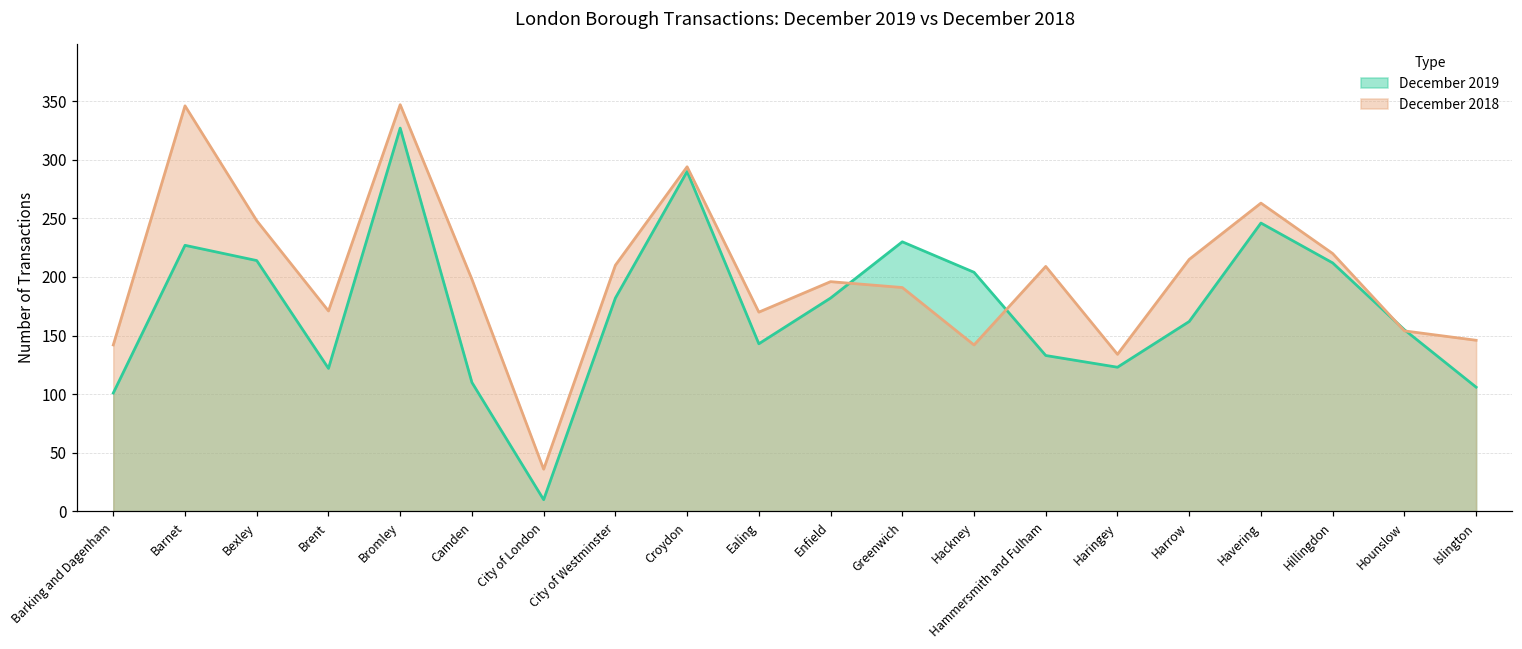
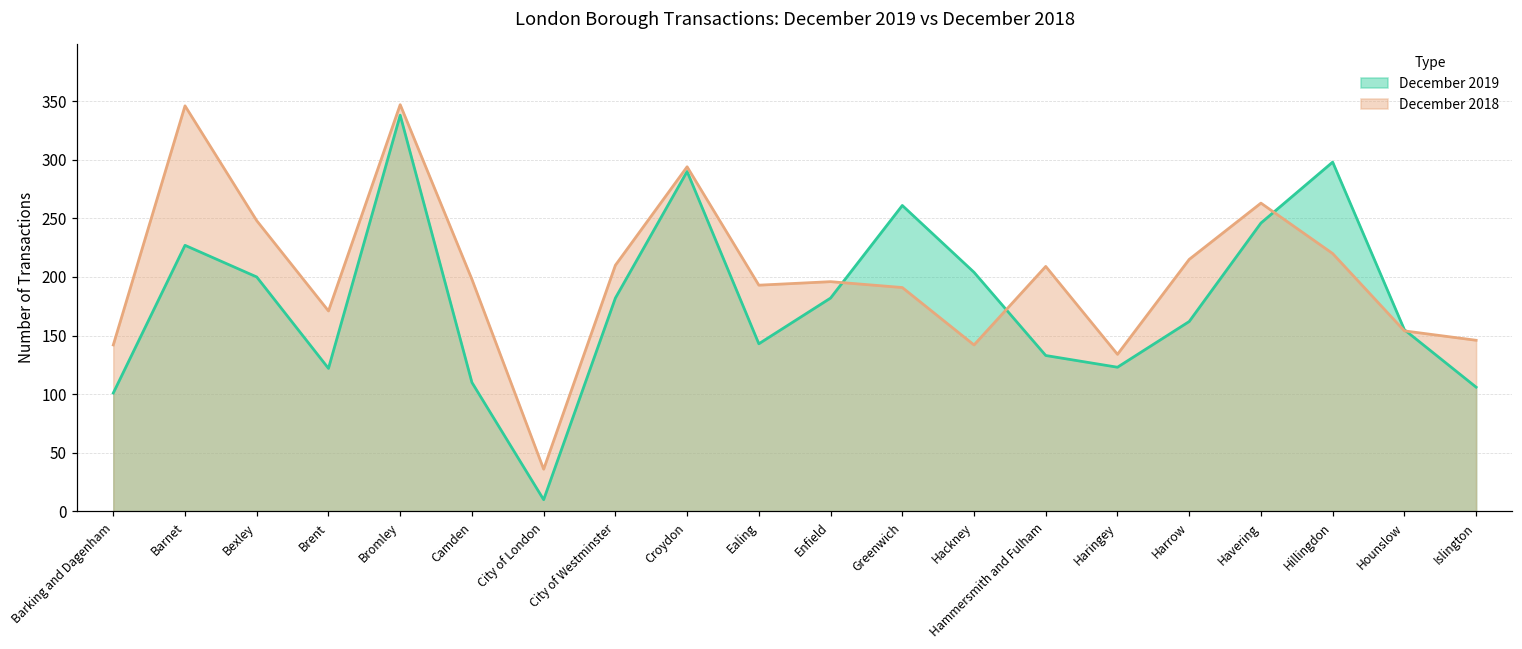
December 2019, Bexley: 214 -> 200
December 2019, Bromley: 327 -> 338
December 2018, Ealing: 170 -> 193
December 2019, Greenwich: 230 -> 261
December 2019, Hillingdon: 212 -> 298
